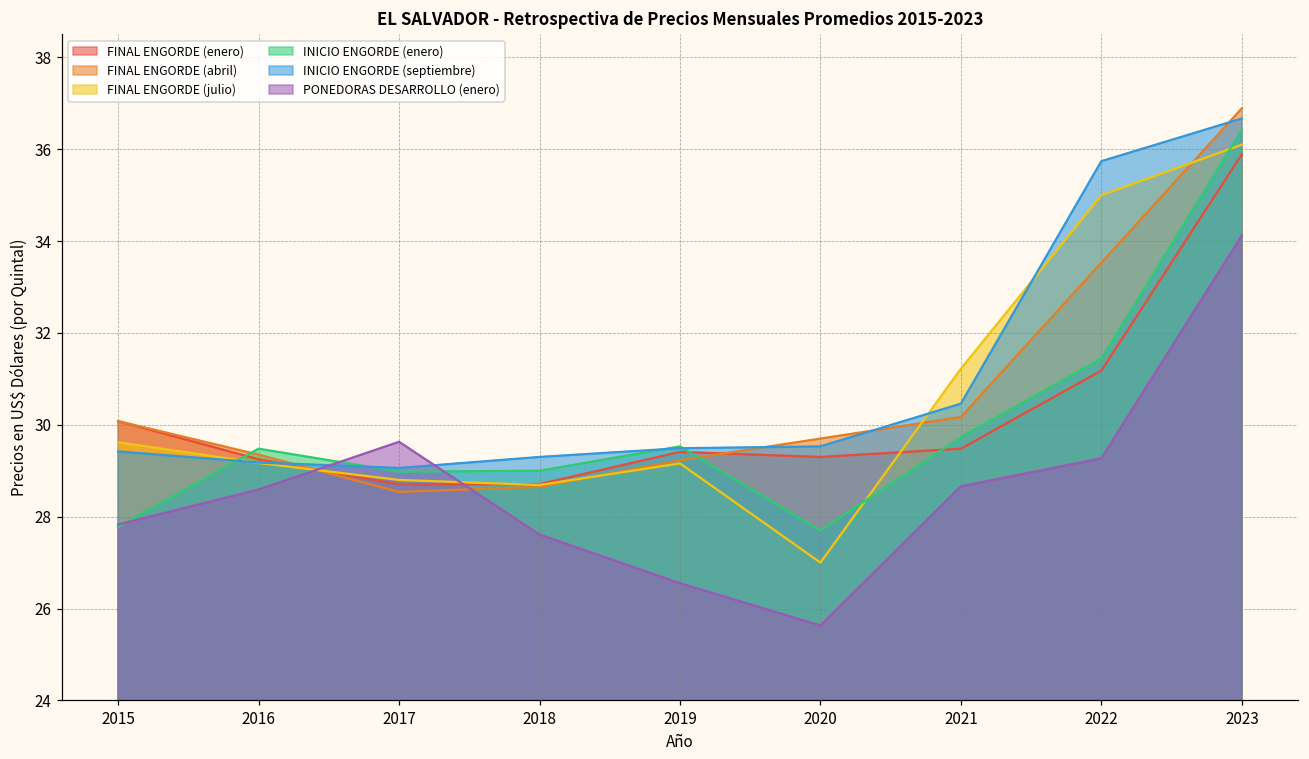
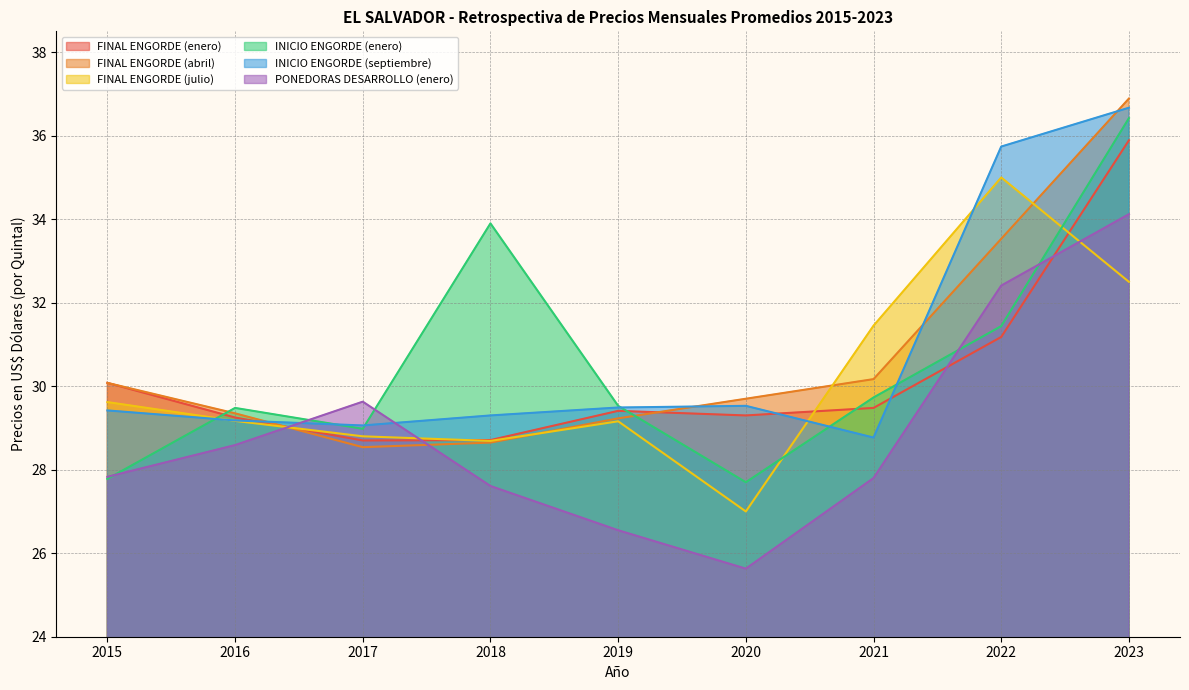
INICIO ENGORDE (enero), 2018: 29.0 -> 33.9
FINAL ENGORDE (julio), 2021: 31.2 -> 31.5
INICIO ENGORDE (septiembre), 2021: 30.5 -> 28.8
PONEDORAS DESARROLLO (enero), 2021: 28.7 -> 27.8
PONEDORAS DESARROLLO (enero), 2022: 29.3 -> 32.4
FINAL ENGORDE (julio), 2023: 36.1 -> 32.5
